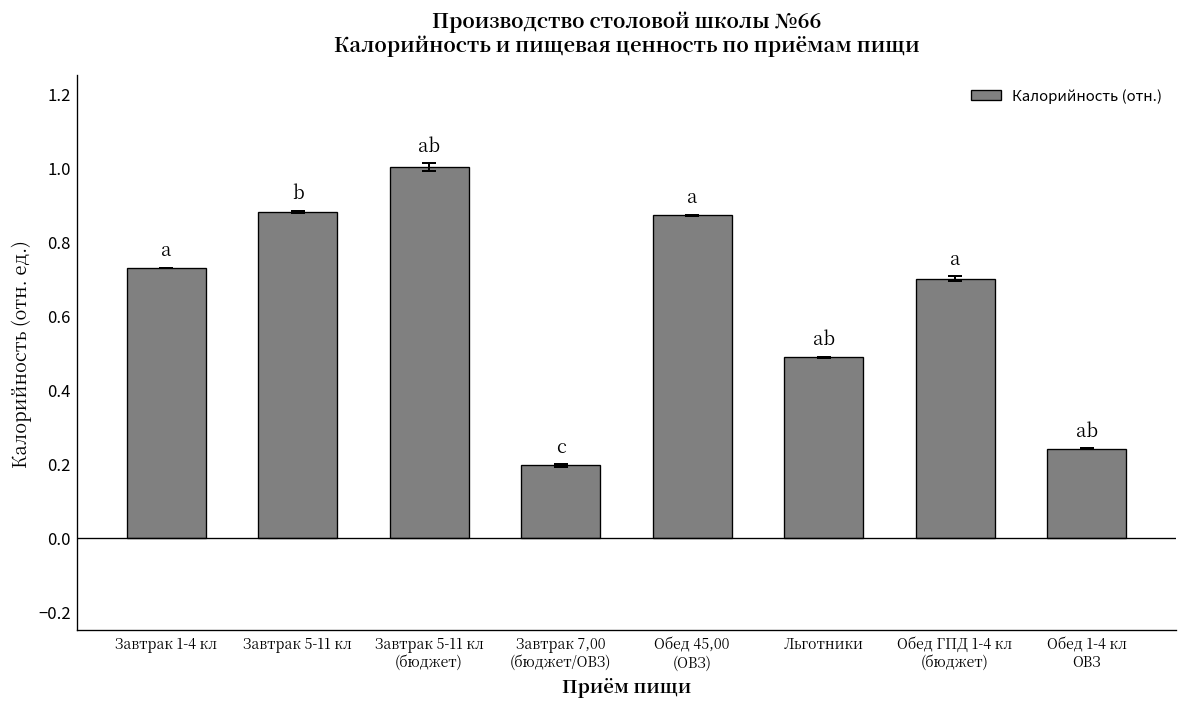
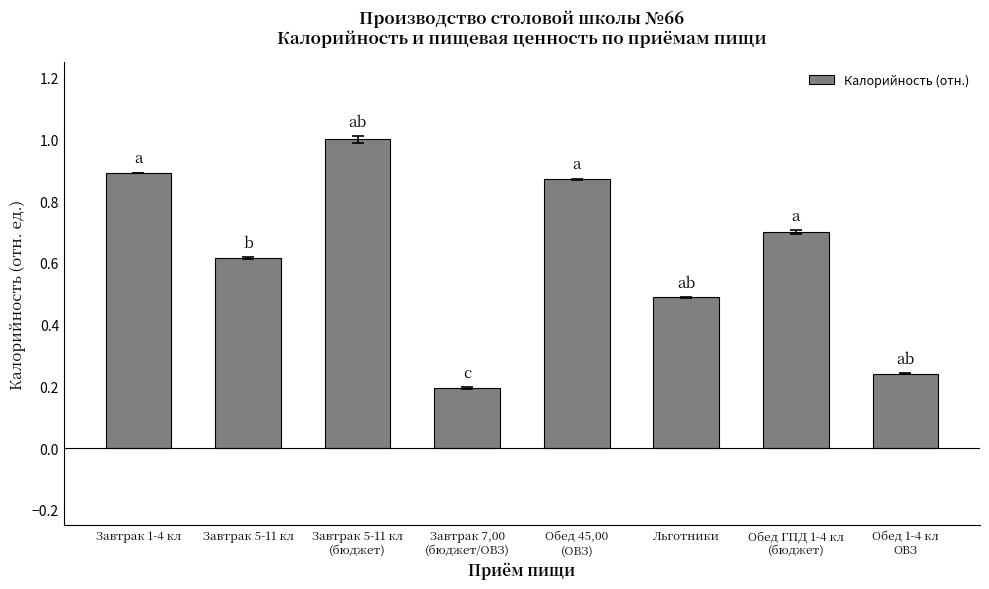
Калорийность (отн.), Завтрак 1-4 кл: 0.73 -> 0.89
Калорийность (отн.), Завтрак 5-11 кл: 0.88 -> 0.62
